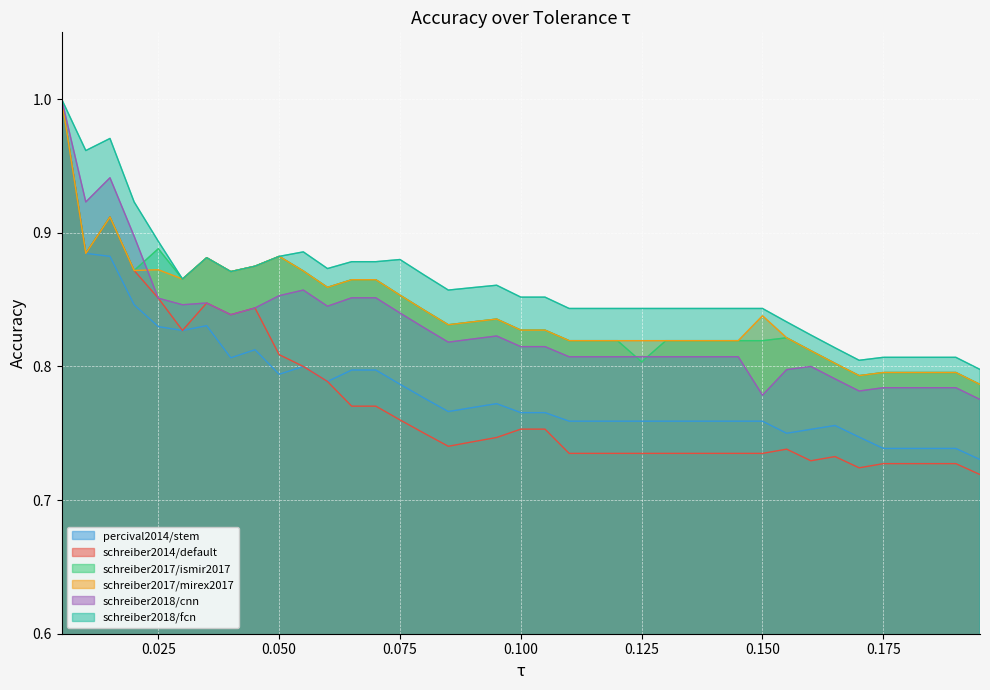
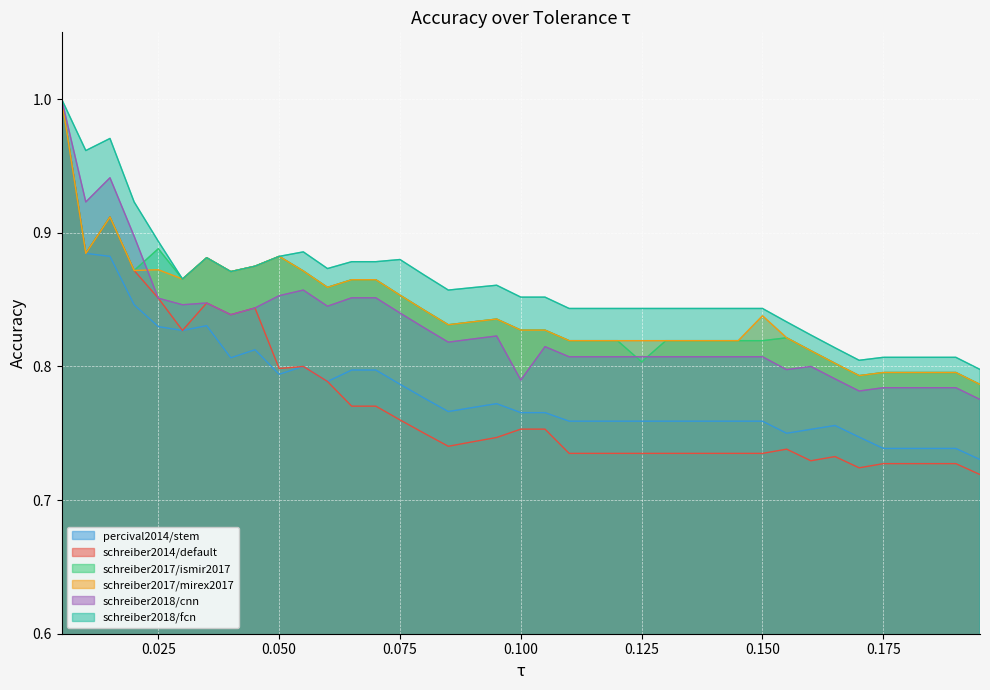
schreiber2014/default, 0.050: 0.809 -> 0.798
schreiber2018/cnn, 0.100: 0.815 -> 0.790
schreiber2018/cnn, 0.150: 0.778 -> 0.807
